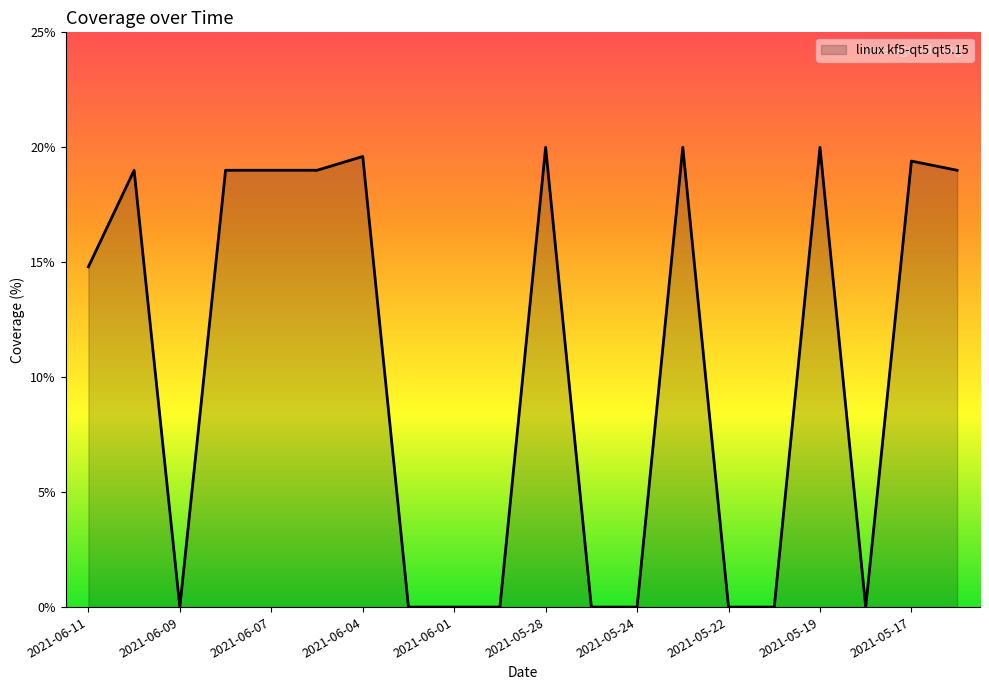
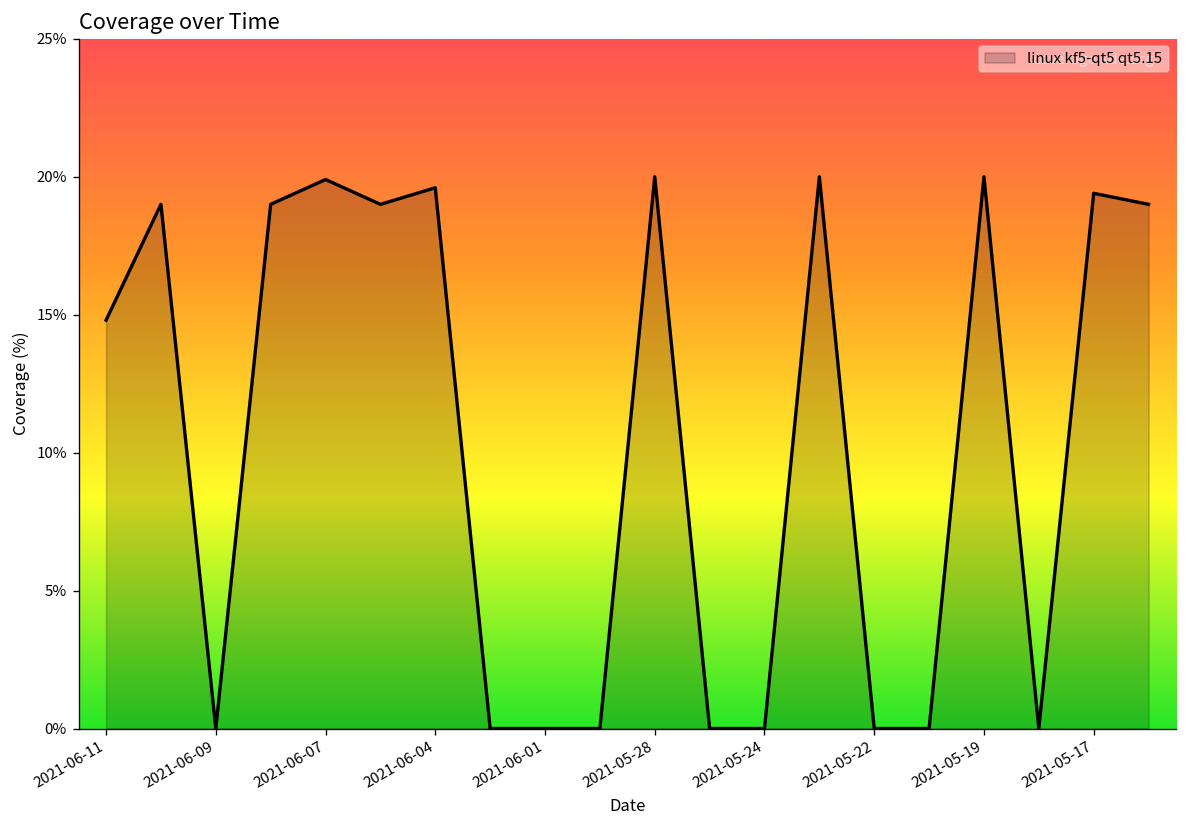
2021-06-07: 19.0% -> 19.9%
